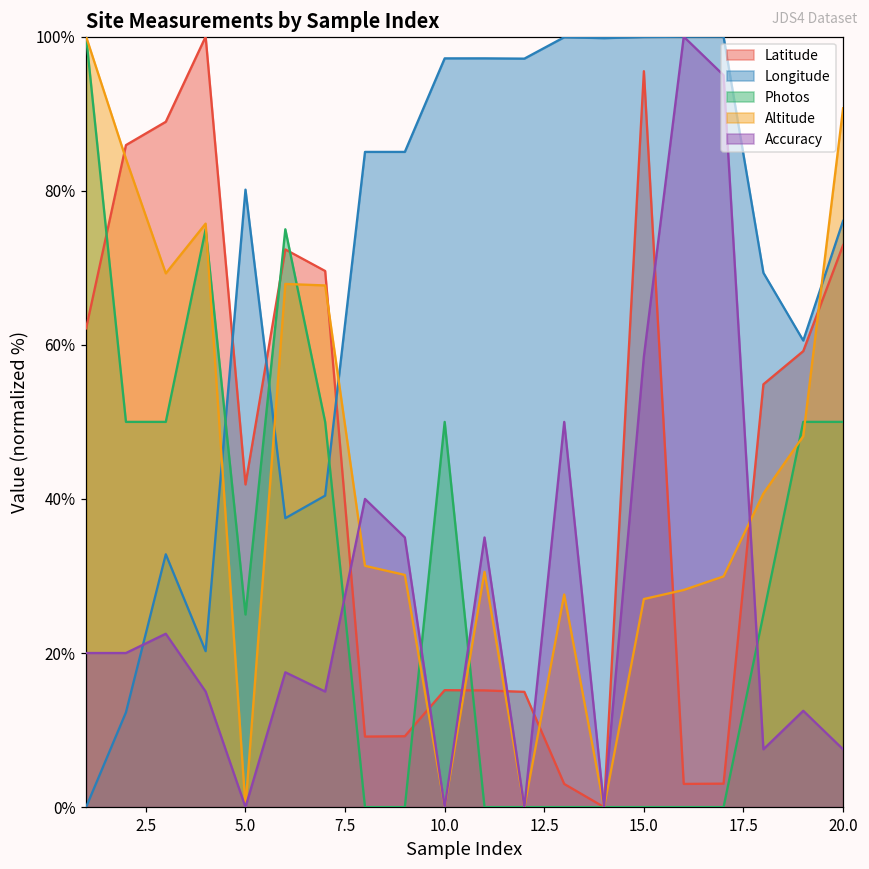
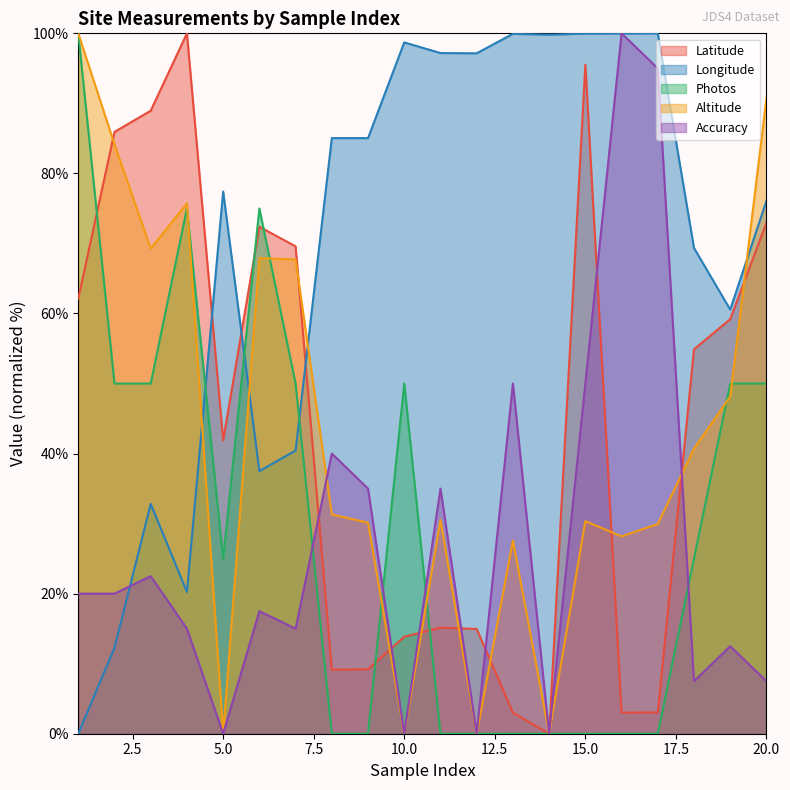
Longitude, 5.0: 80% -> 77%
Latitude, 10.0: 15% -> 14%
Longitude, 10.0: 97% -> 99%
Altitude, 15.0: 27% -> 30%
Accuracy, 15.0: 59% -> 50%
